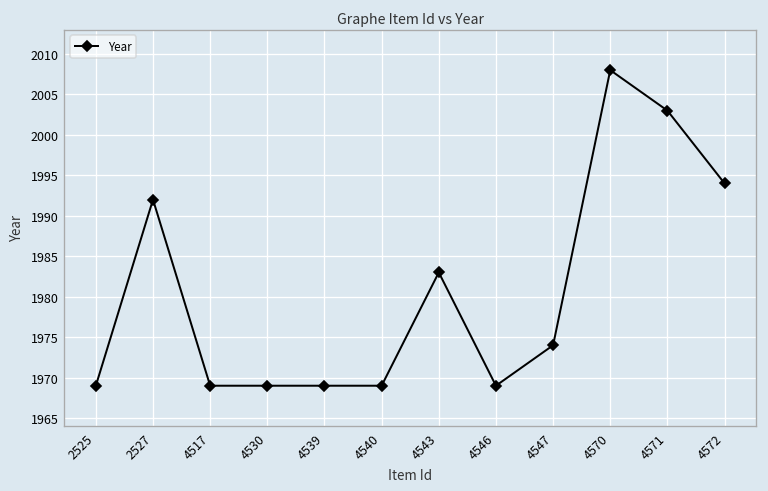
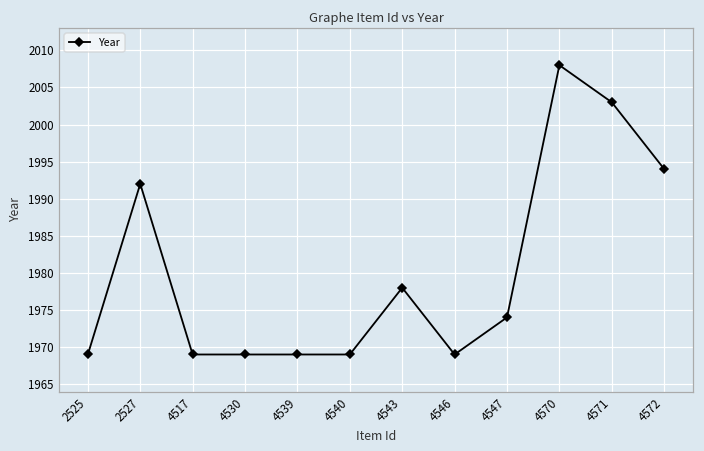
4543: 1983 -> 1978
